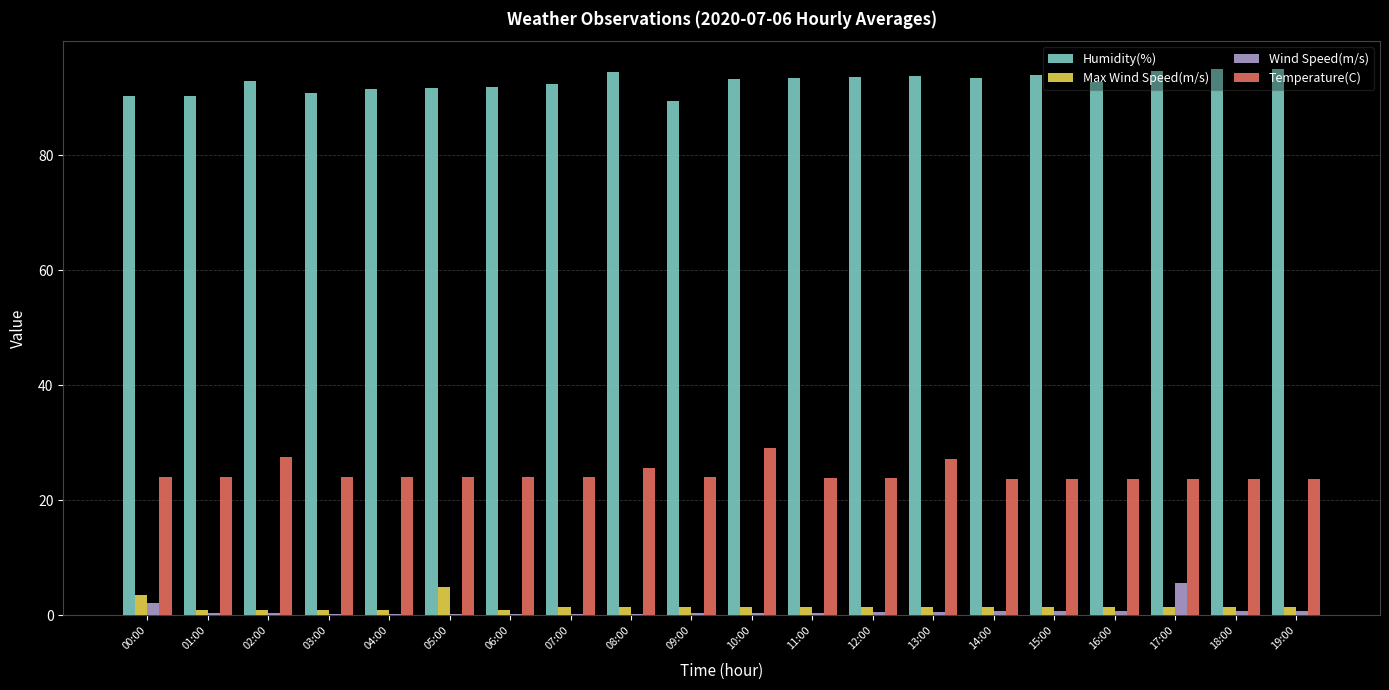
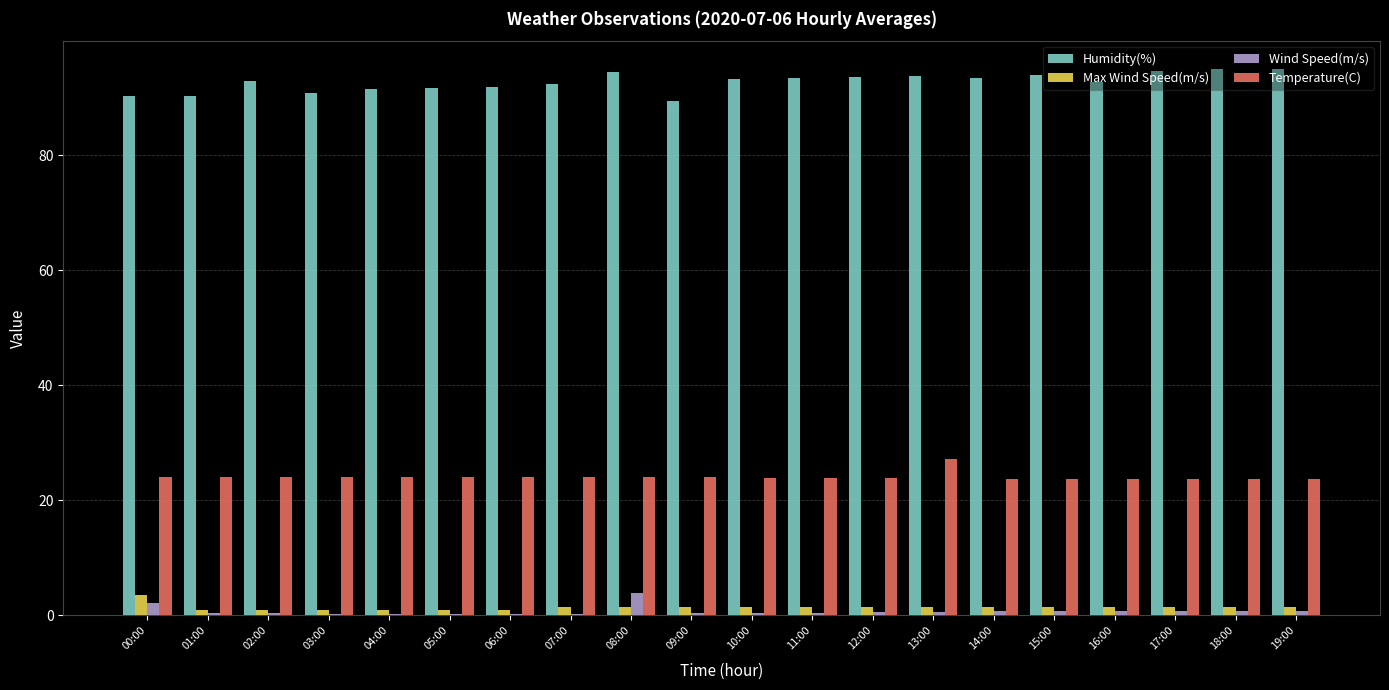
Temperature(C), 02:00: 28 -> 24
Max Wind Speed(m/s), 05:00: 5 -> 1
Wind Speed(m/s), 08:00: 0 -> 4
Temperature(C), 08:00: 26 -> 24
Temperature(C), 10:00: 29 -> 24
Wind Speed(m/s), 17:00: 6 -> 1
